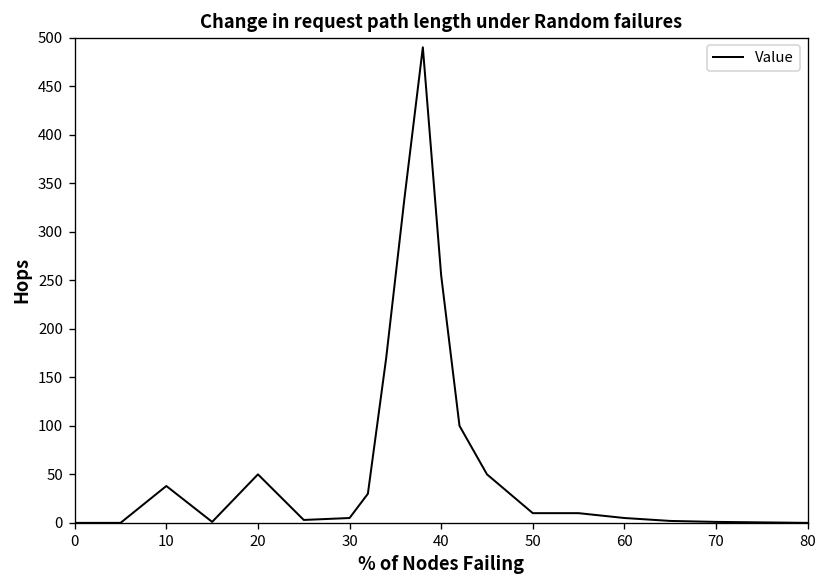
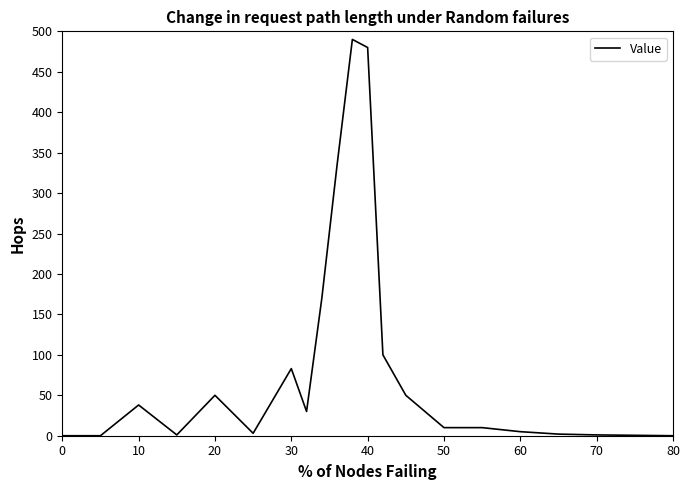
30: 10 -> 80
40: 260 -> 480
